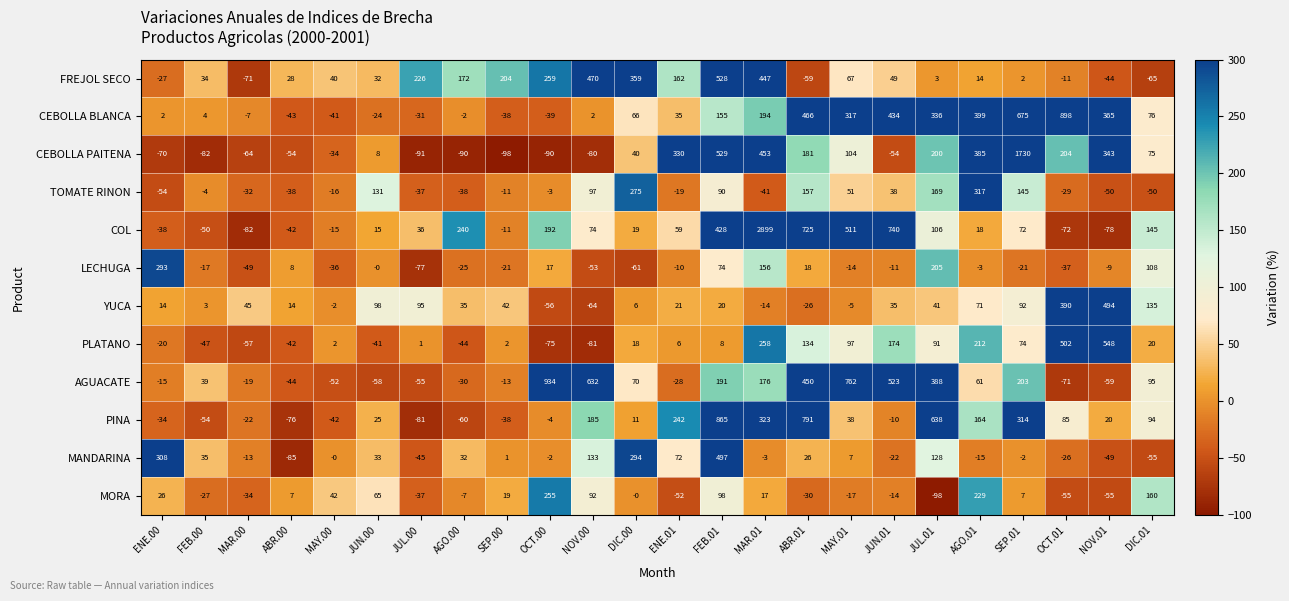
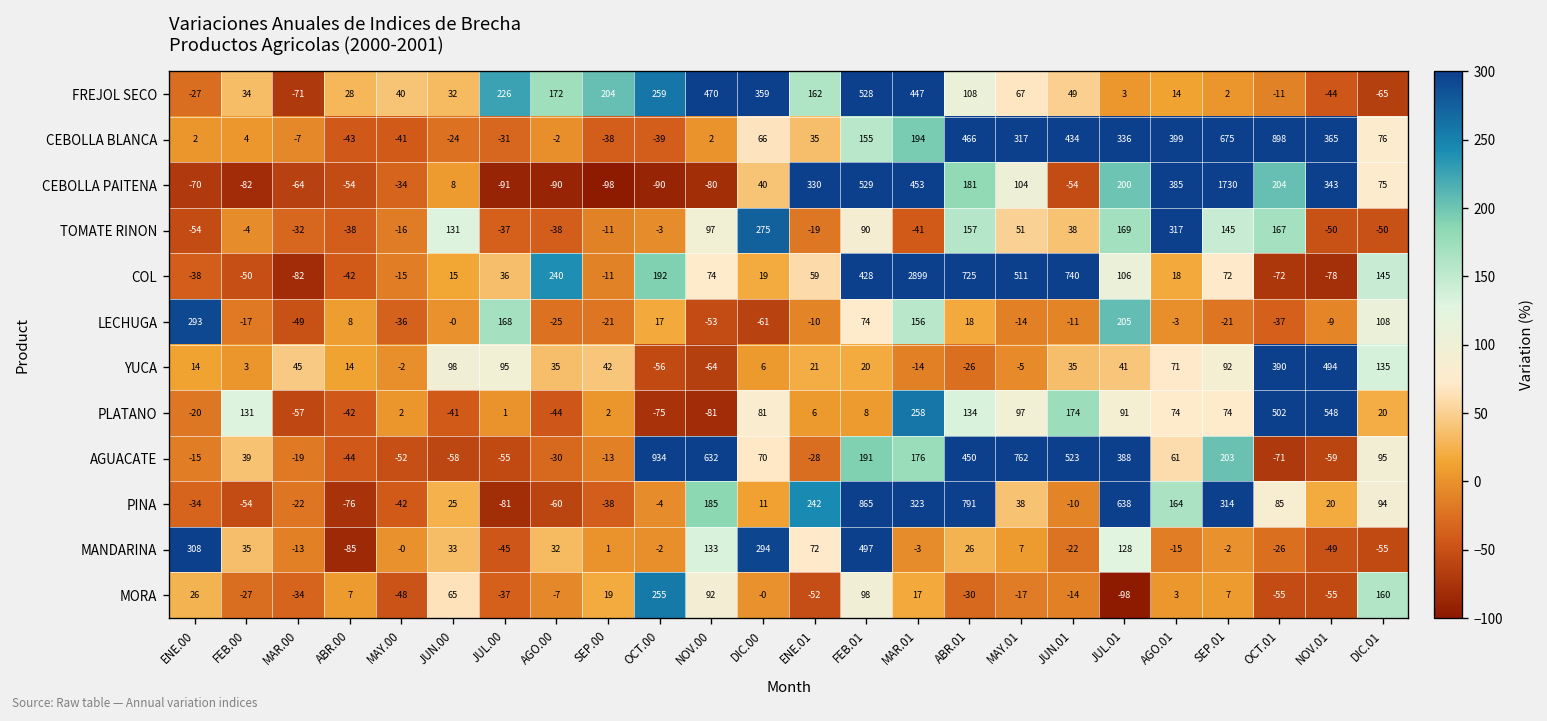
FREJOL SECO, ABR.01: -59 -> 108
TOMATE RINON, OCT.01: -29 -> 167
LECHUGA, JUL.00: -77 -> 168
PLATANO, FEB.00: -47 -> 131
PLATANO, DIC.00: 18 -> 81
PLATANO, AGO.01: 212 -> 74
MORA, MAY.00: 42 -> -48
MORA, AGO.01: 229 -> 3
